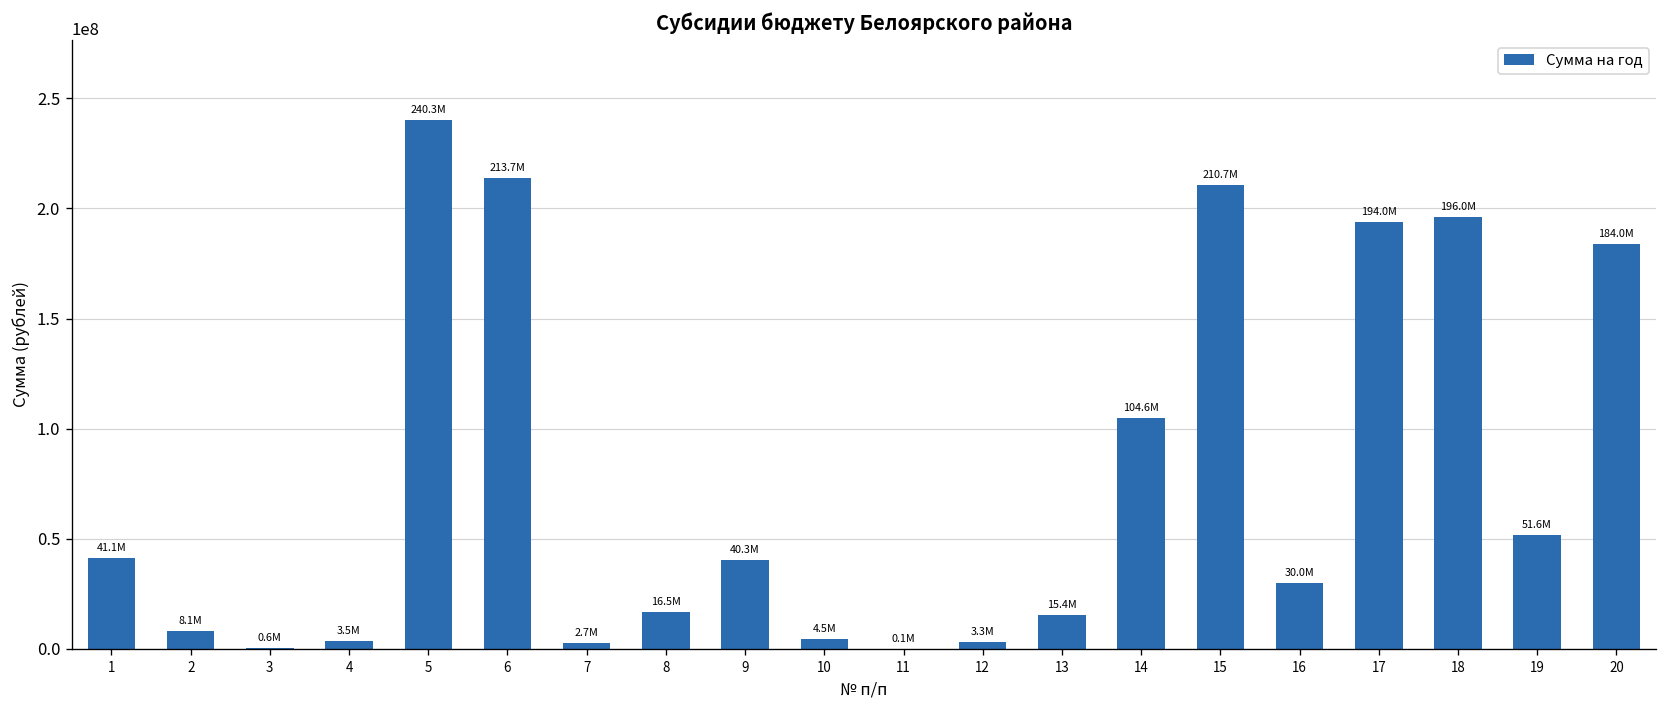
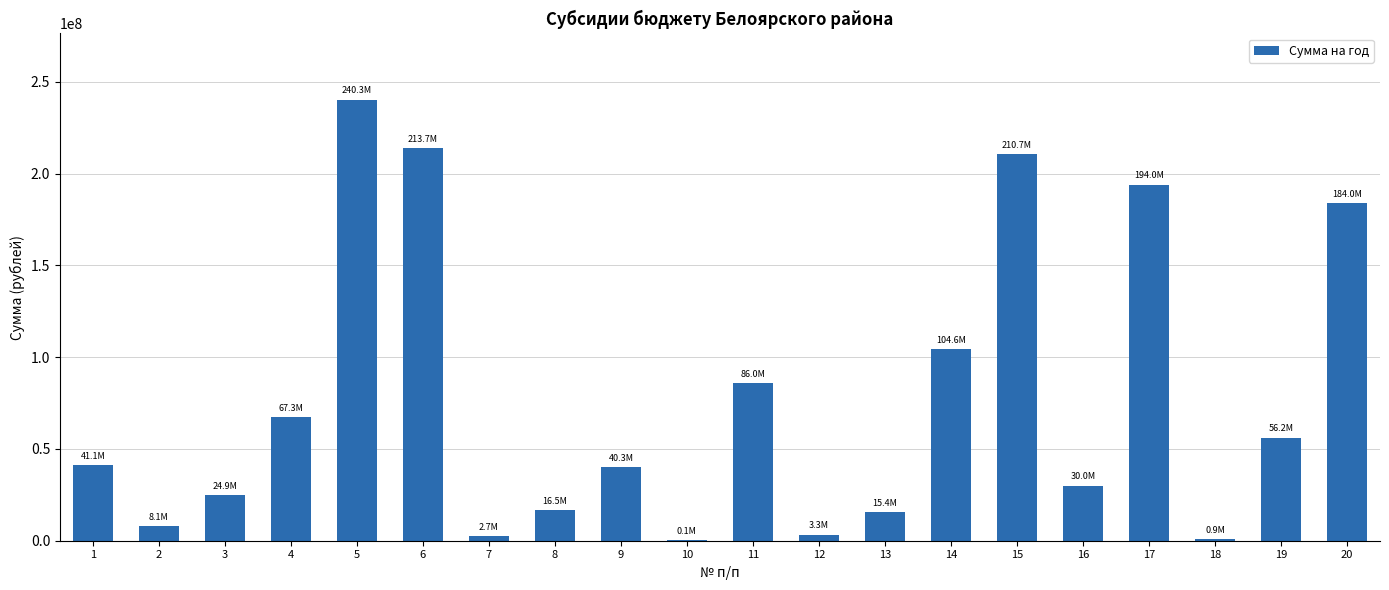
3: 0.6M -> 24.9M
4: 3.5M -> 67.3M
10: 4.5M -> 0.1M
11: 0.1M -> 86.0M
18: 196.0M -> 0.9M
19: 51.6M -> 56.2M
